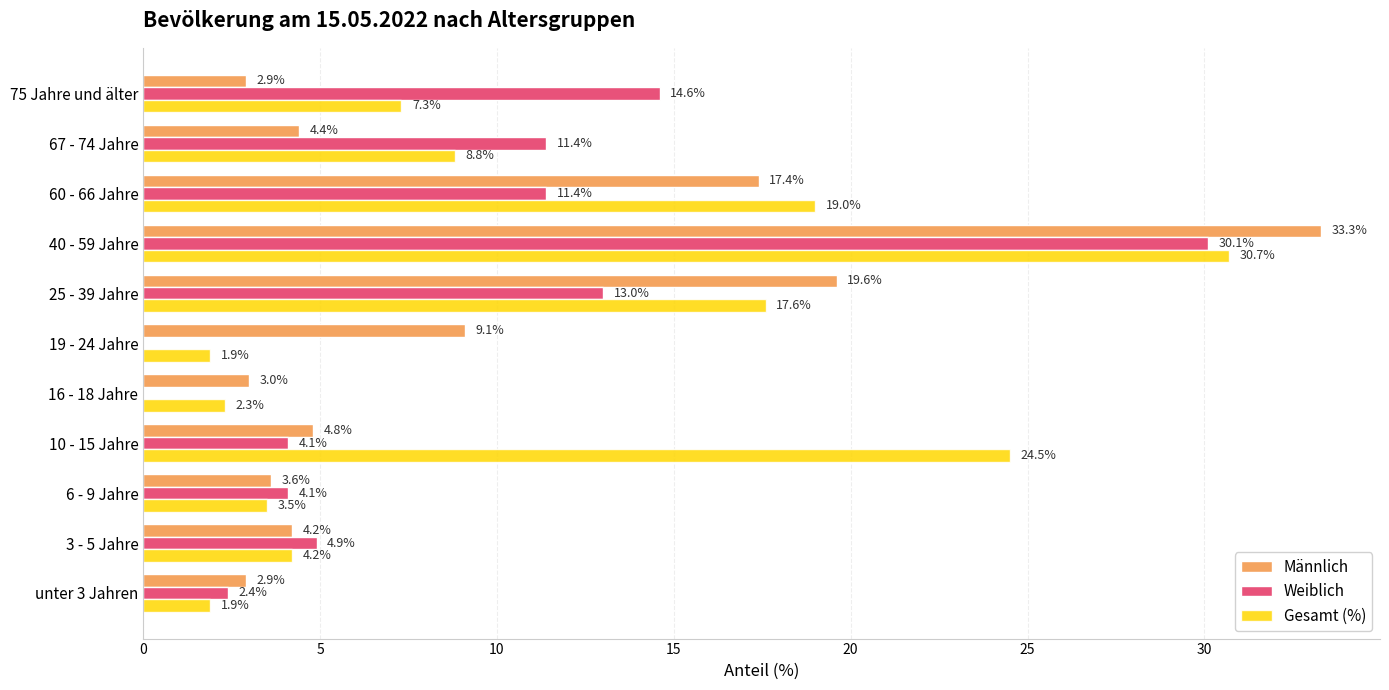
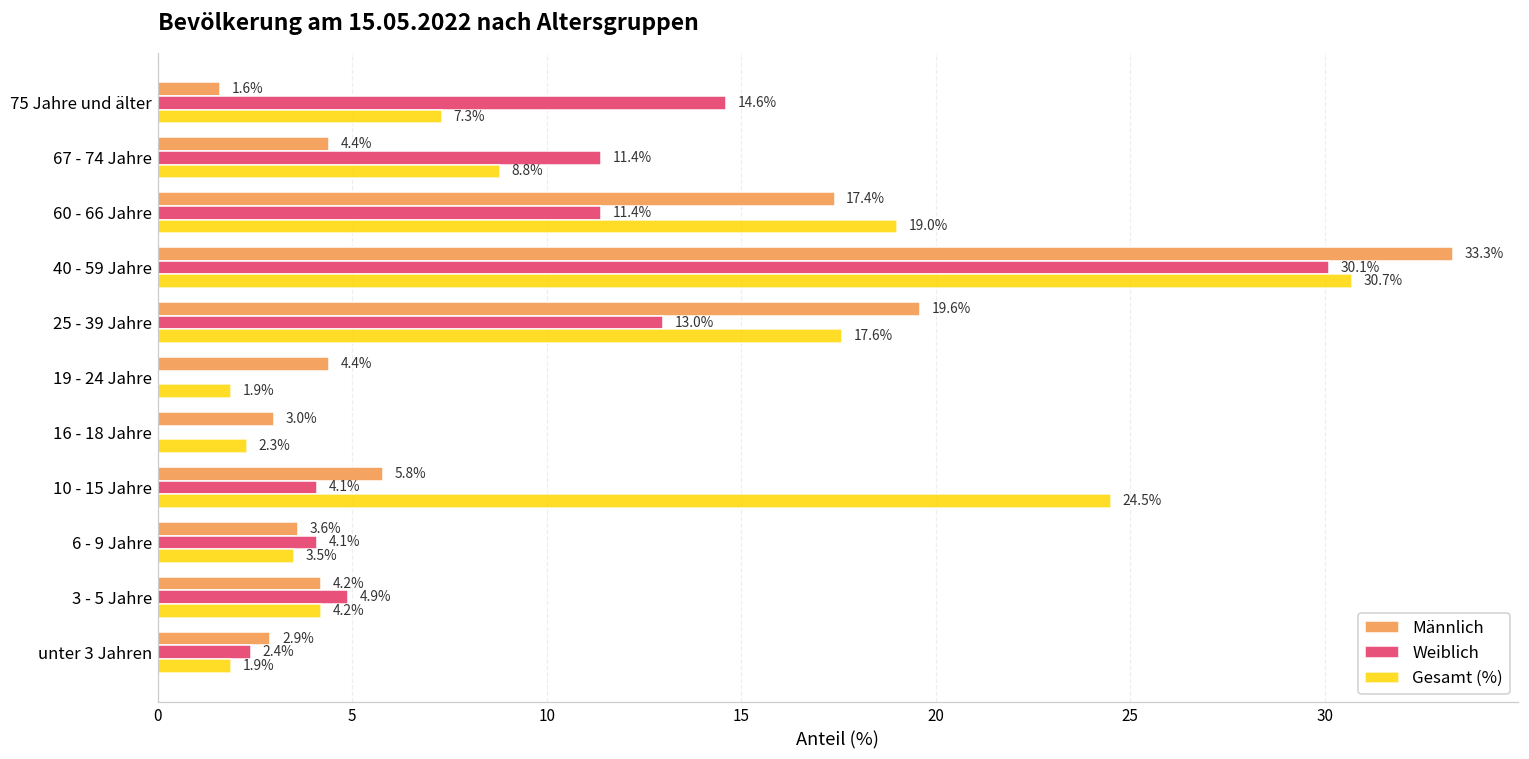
Männlich, 75 Jahre und älter: 2.9% -> 1.6%
Männlich, 19 - 24 Jahre: 9.1% -> 4.4%
Männlich, 10 - 15 Jahre: 4.8% -> 5.8%
